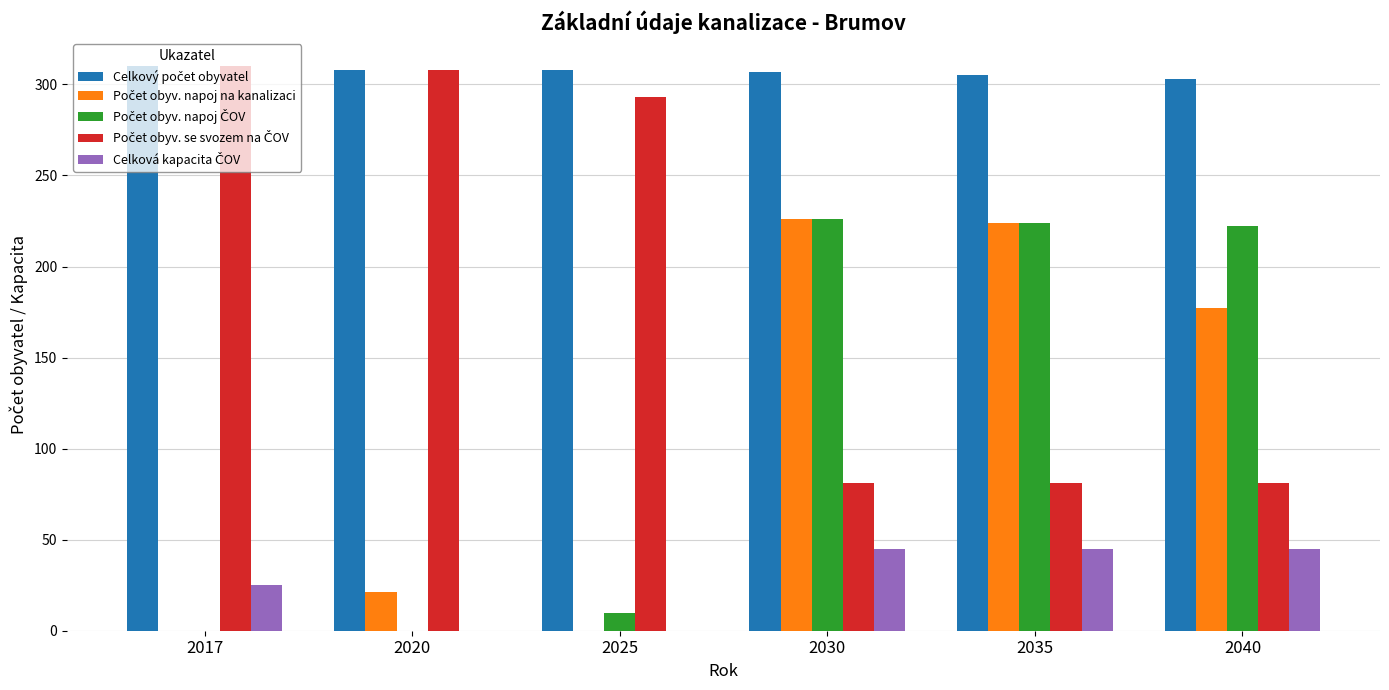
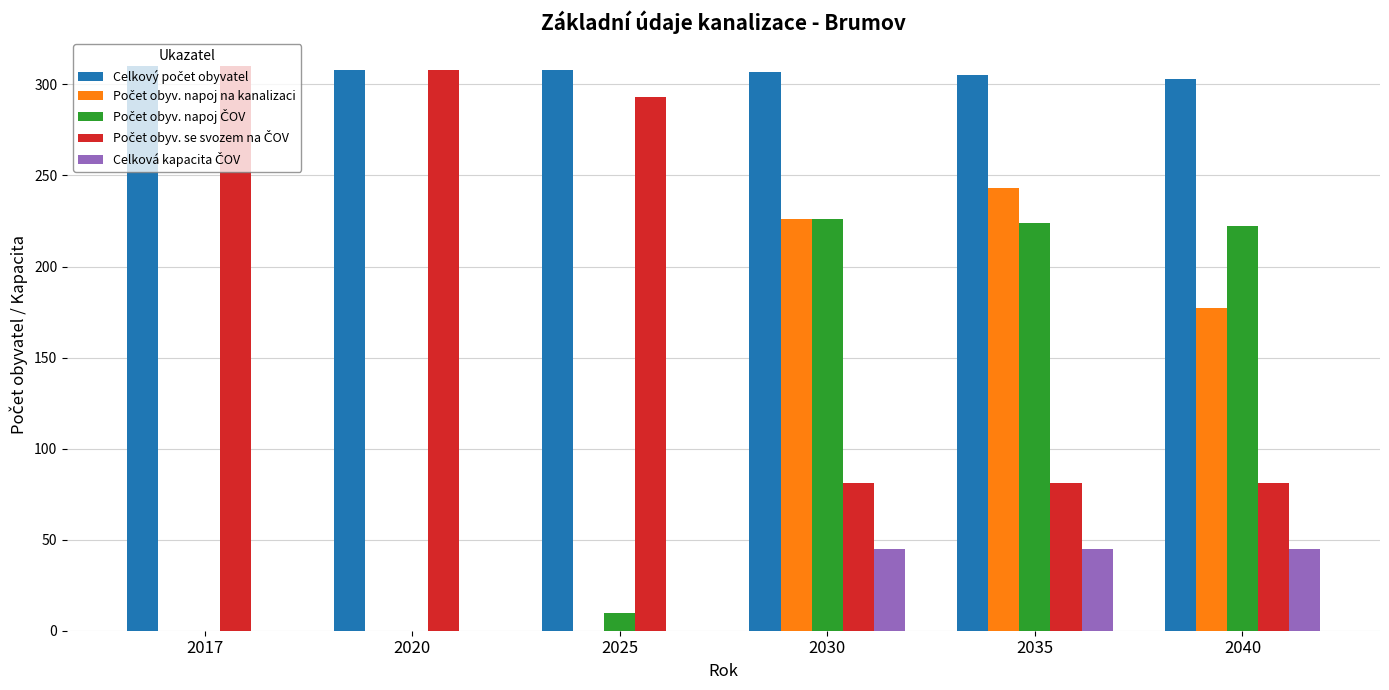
Celková kapacita ČOV, 2017: 25 -> 0
Počet obyv. napoj na kanalizaci, 2020: 21 -> 0
Počet obyv. napoj na kanalizaci, 2035: 224 -> 243
